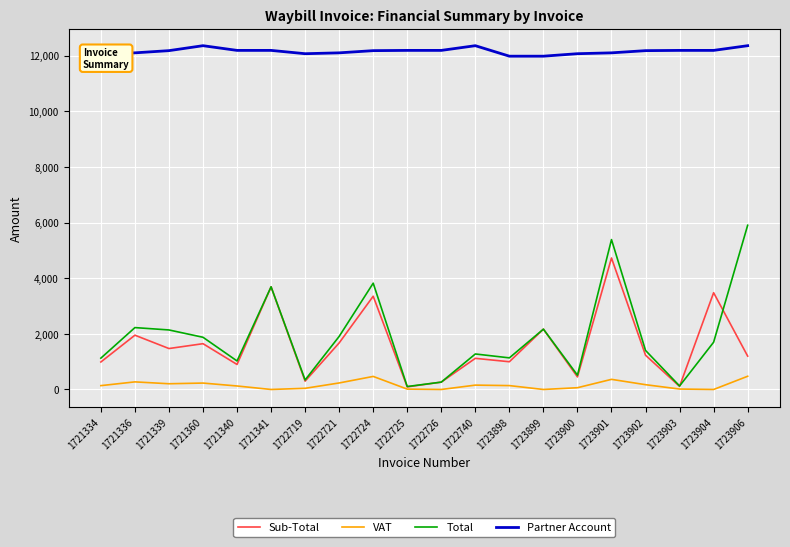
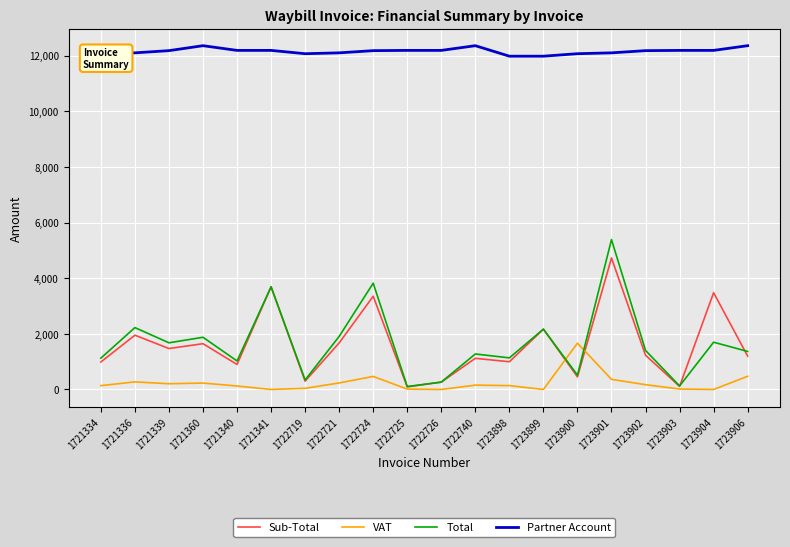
Total, 1721339: 2,100 -> 1,700
VAT, 1723900: 100 -> 1,700
Total, 1723906: 5,900 -> 1,400
